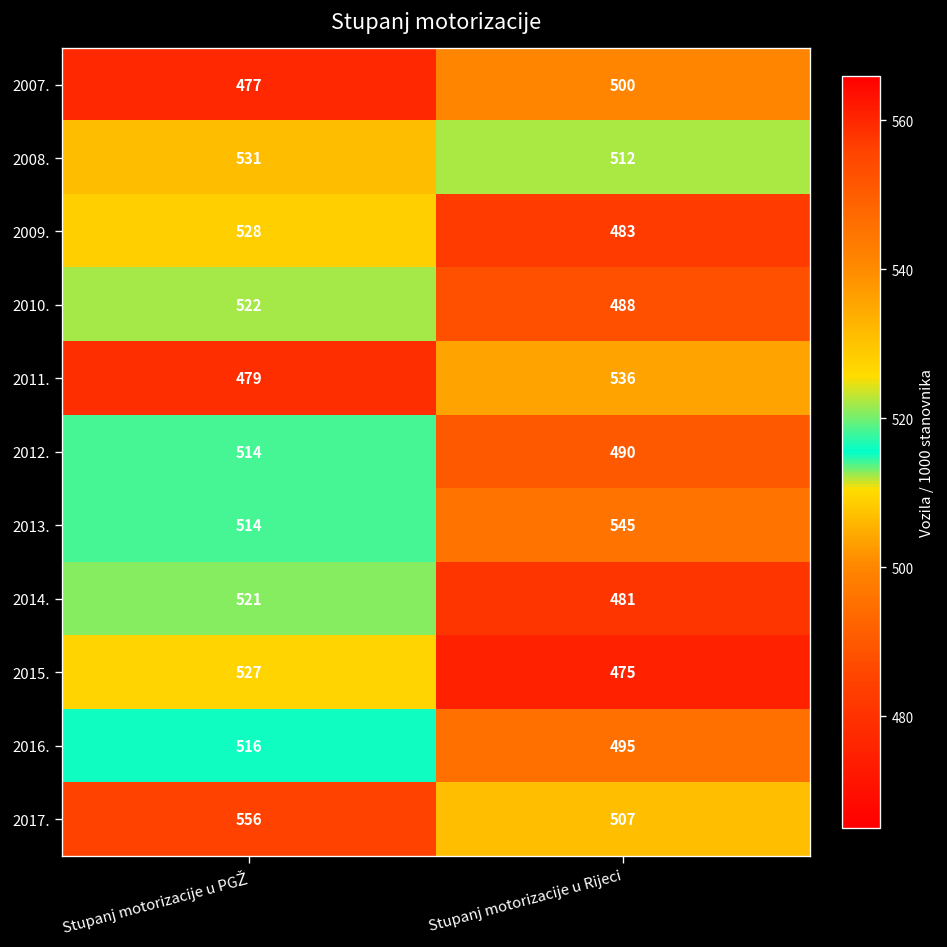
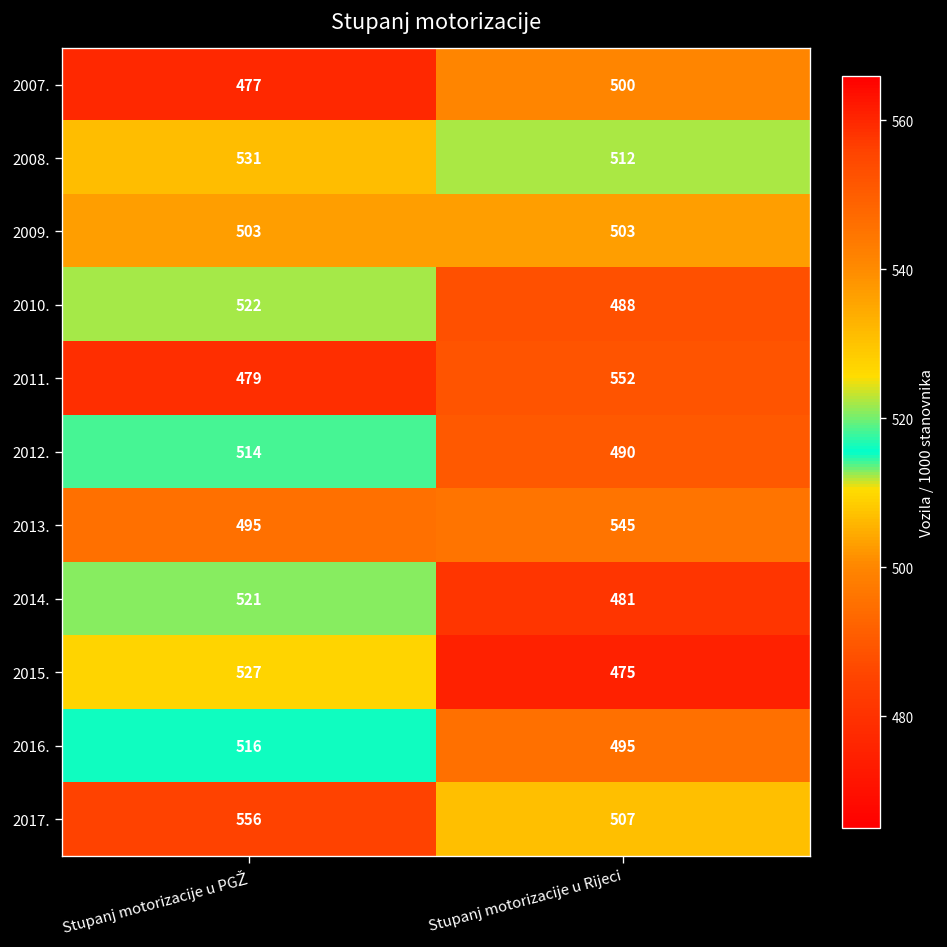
2009., Stupanj motorizacije u PGŽ: 528 -> 503
2009., Stupanj motorizacije u Rijeci: 483 -> 503
2011., Stupanj motorizacije u Rijeci: 536 -> 552
2013., Stupanj motorizacije u PGŽ: 514 -> 495
